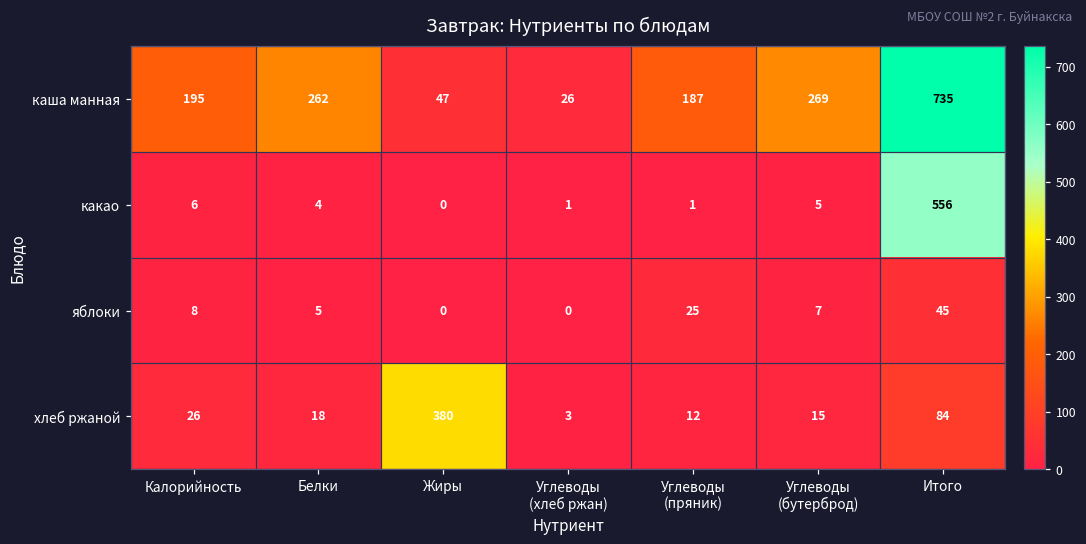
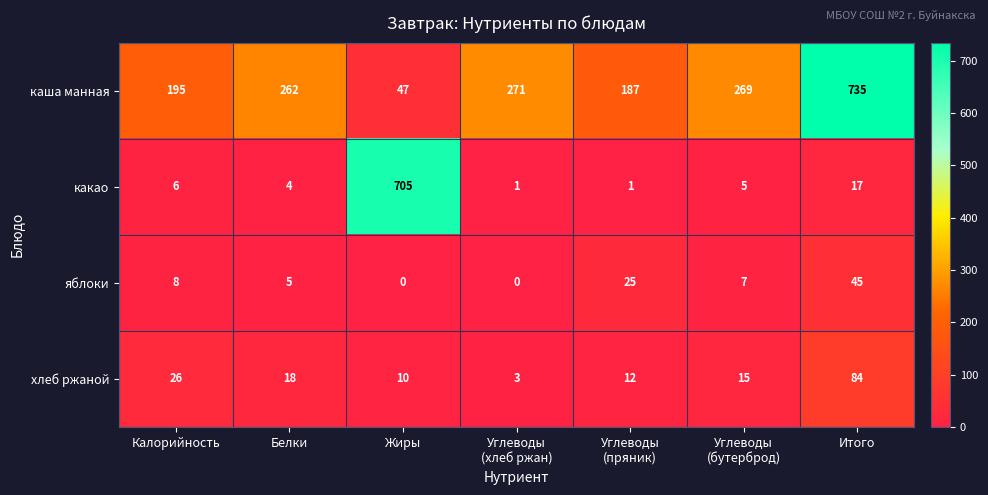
каша манная, Углеводы (хлеб ржан): 26 -> 271
какао, Жиры: 0 -> 705
какао, Итого: 556 -> 17
хлеб ржаной, Жиры: 380 -> 10
